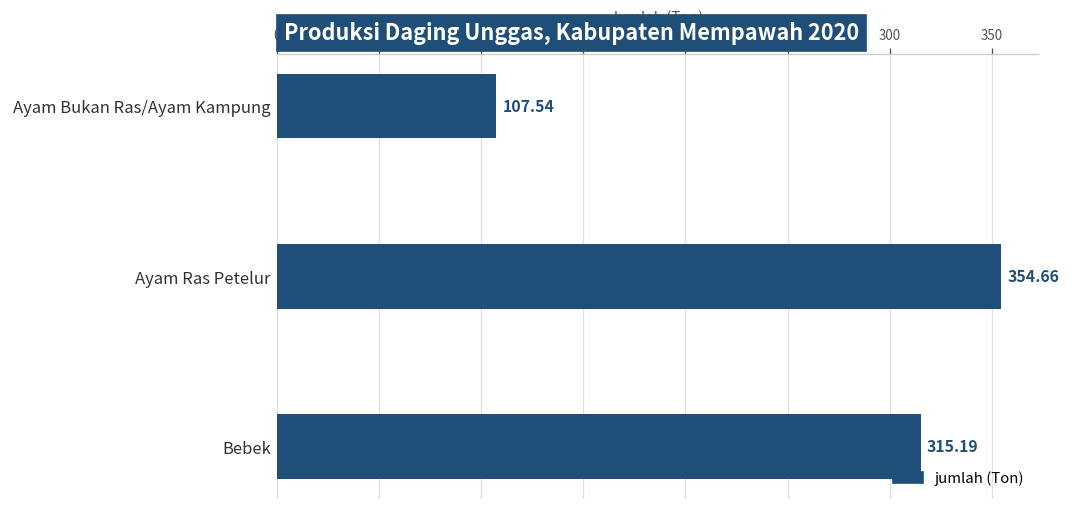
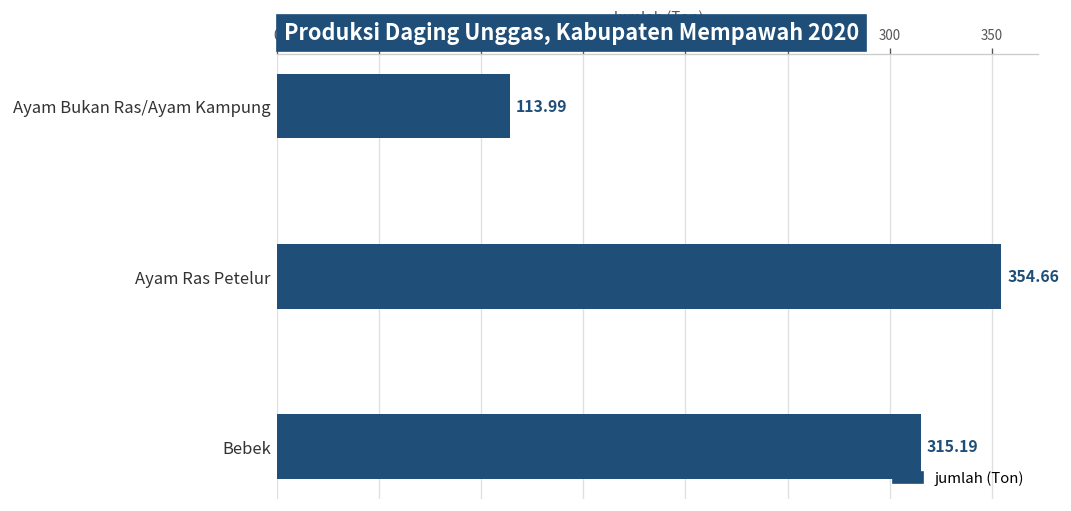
Ayam Bukan Ras/Ayam Kampung: 107.54 -> 113.99
